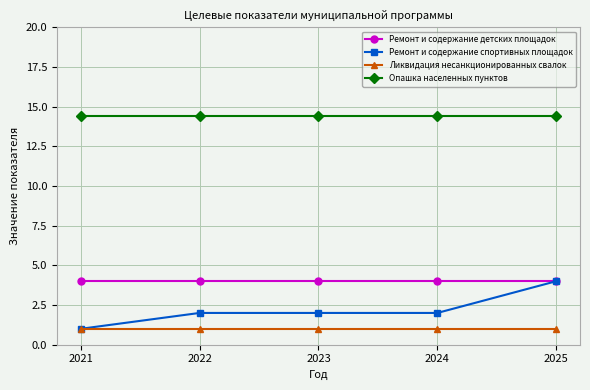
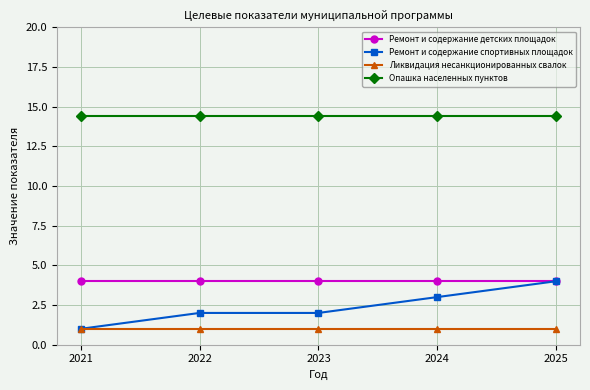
Ремонт и содержание спортивных площадок, 2024: 2 -> 3
